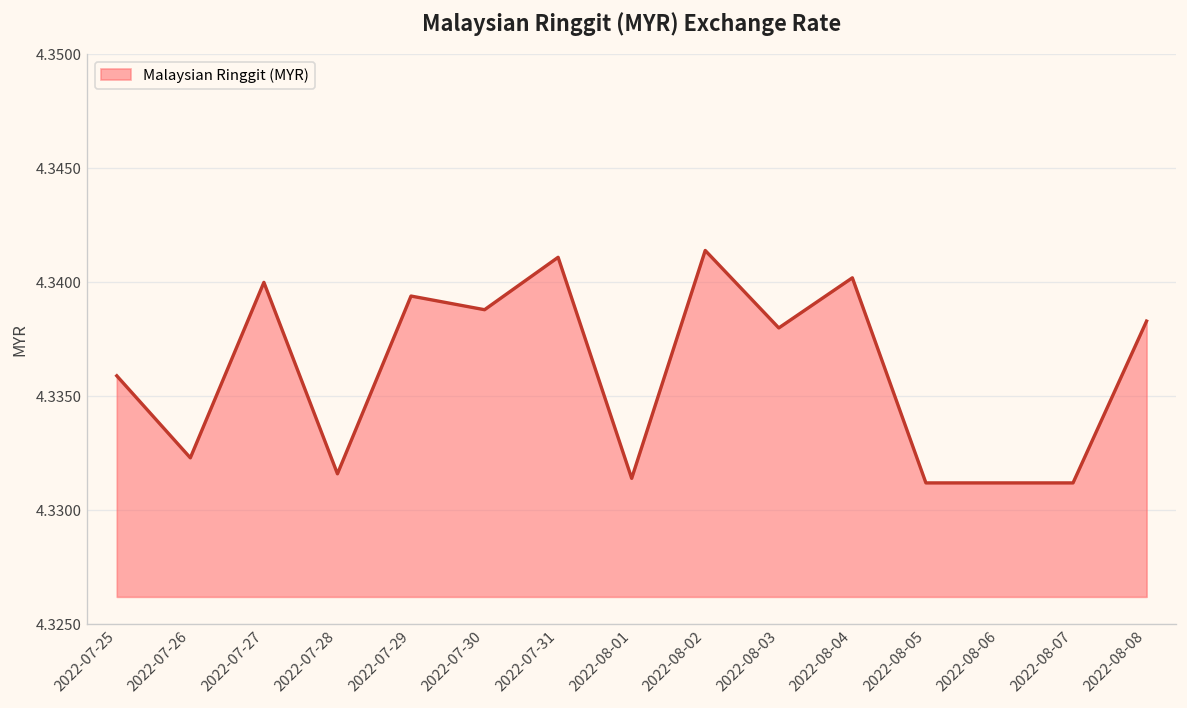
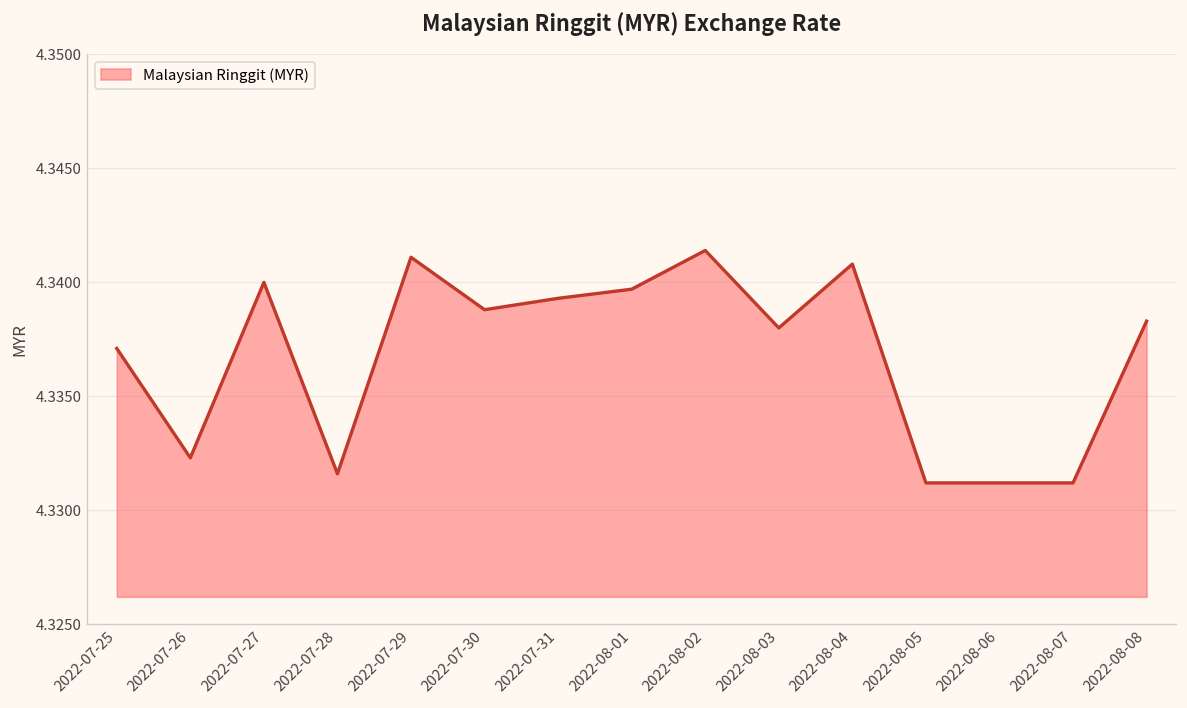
2022-07-25: 4.3359 -> 4.3371
2022-07-29: 4.3394 -> 4.3411
2022-07-31: 4.3411 -> 4.3393
2022-08-01: 4.3314 -> 4.3397
2022-08-04: 4.3402 -> 4.3408
